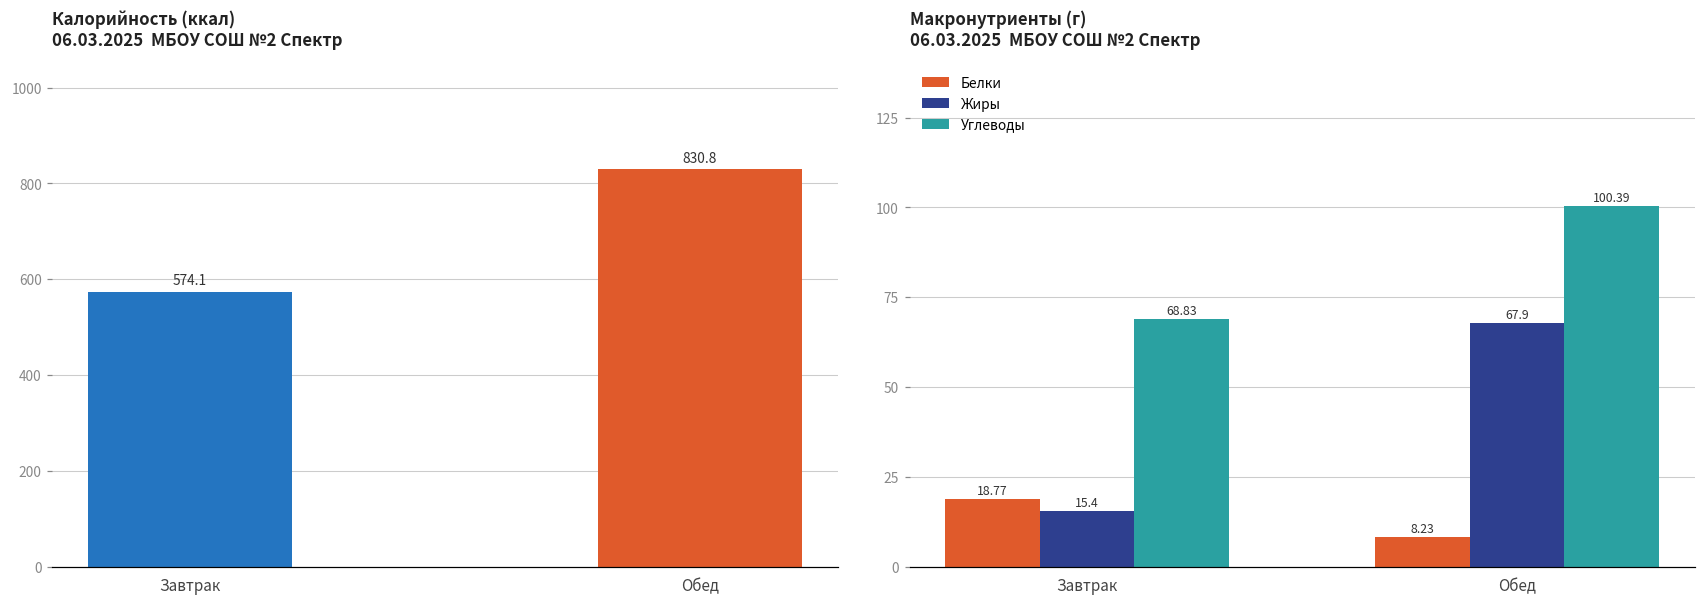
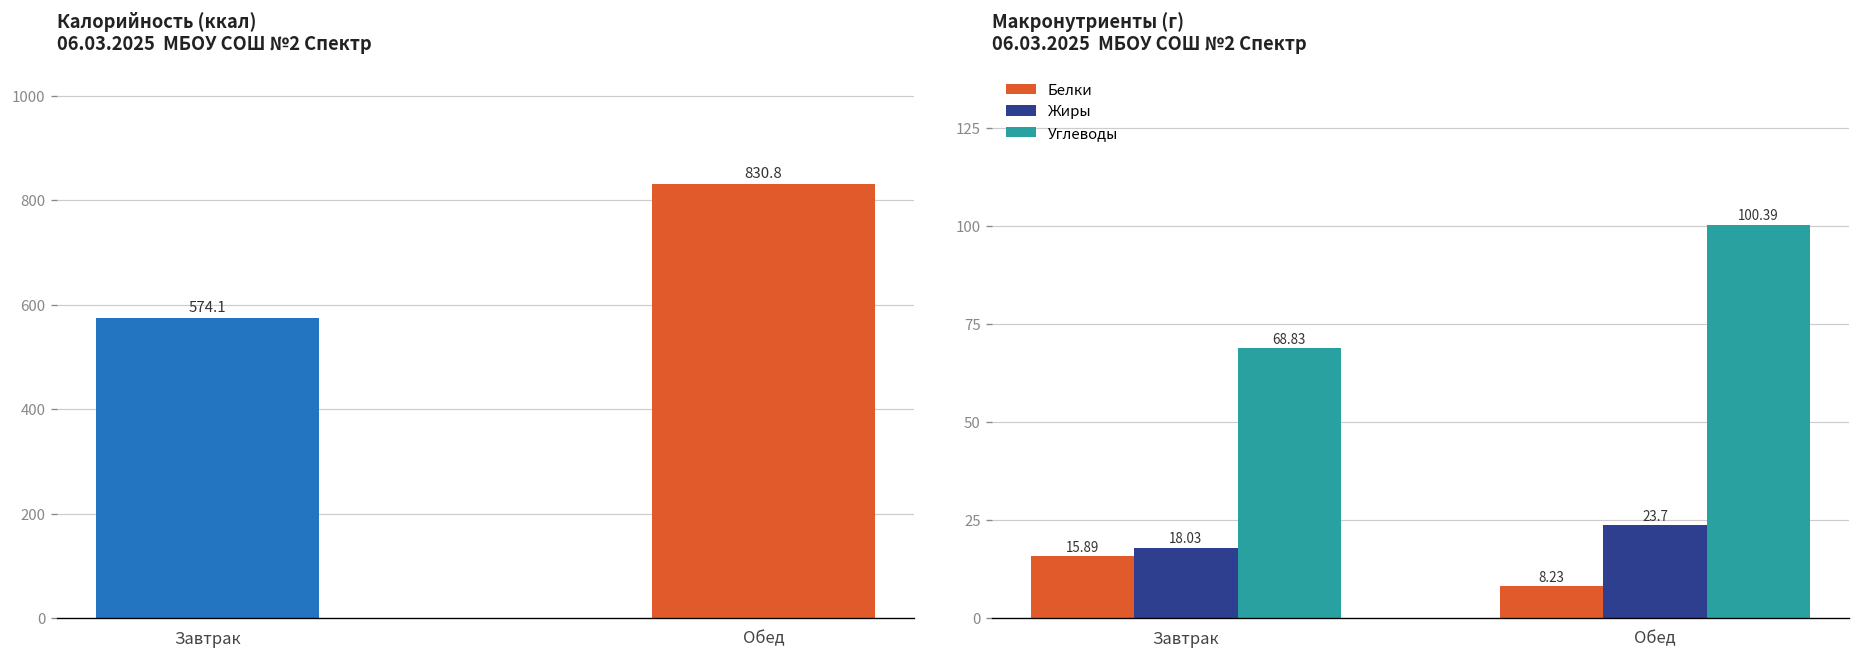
Макронутриенты (г) 06.03.2025 МБОУ СОШ №2 Спектр, Белки, Завтрак: 18.77 -> 15.89
Макронутриенты (г) 06.03.2025 МБОУ СОШ №2 Спектр, Жиры, Завтрак: 15.4 -> 18.03
Макронутриенты (г) 06.03.2025 МБОУ СОШ №2 Спектр, Жиры, Обед: 67.9 -> 23.7
